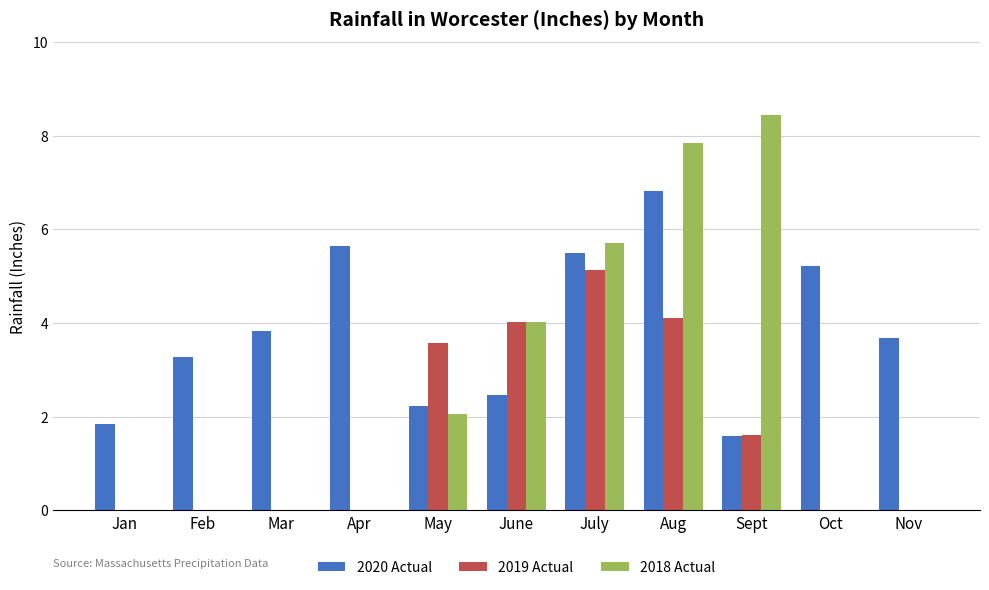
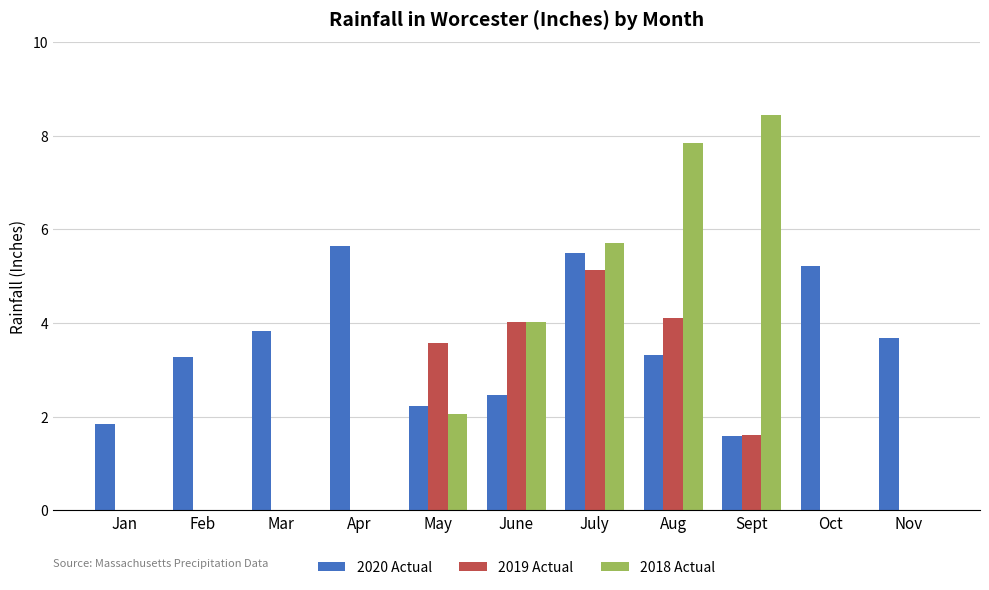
2020 Actual, Aug: 6.8 -> 3.3
